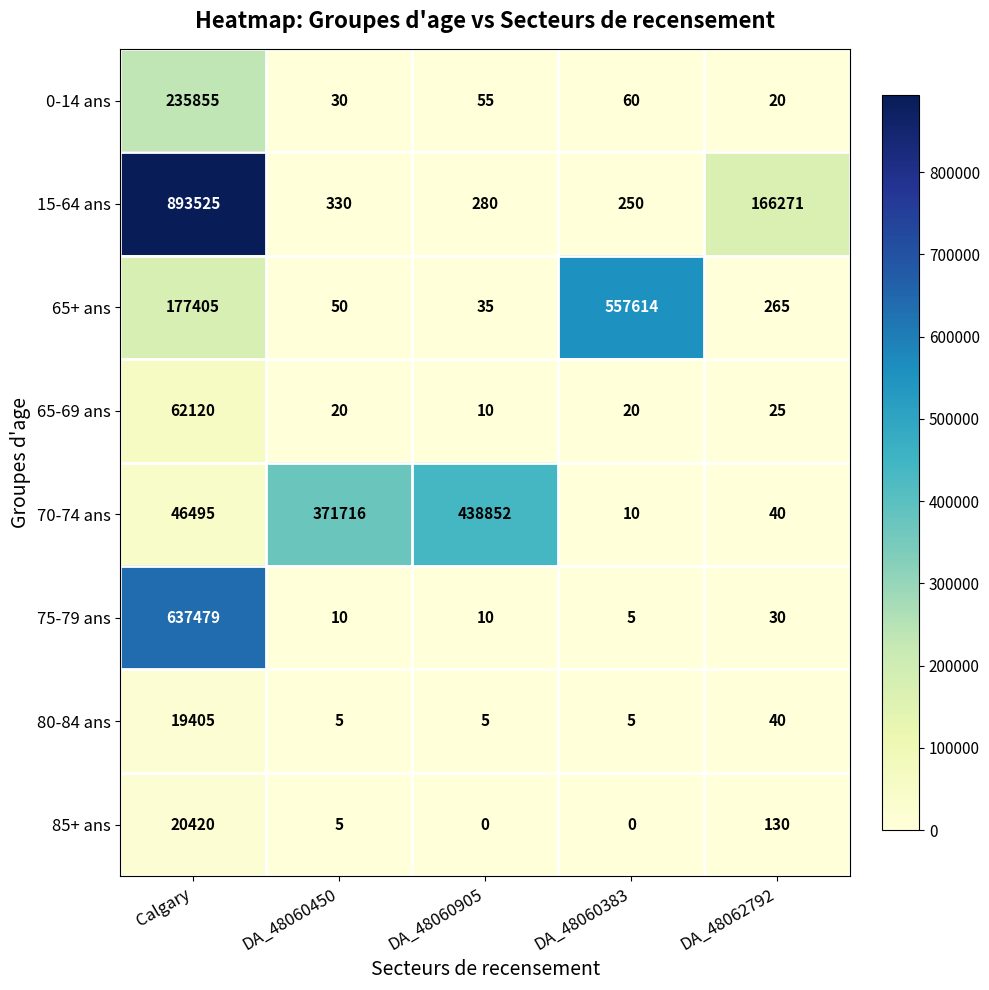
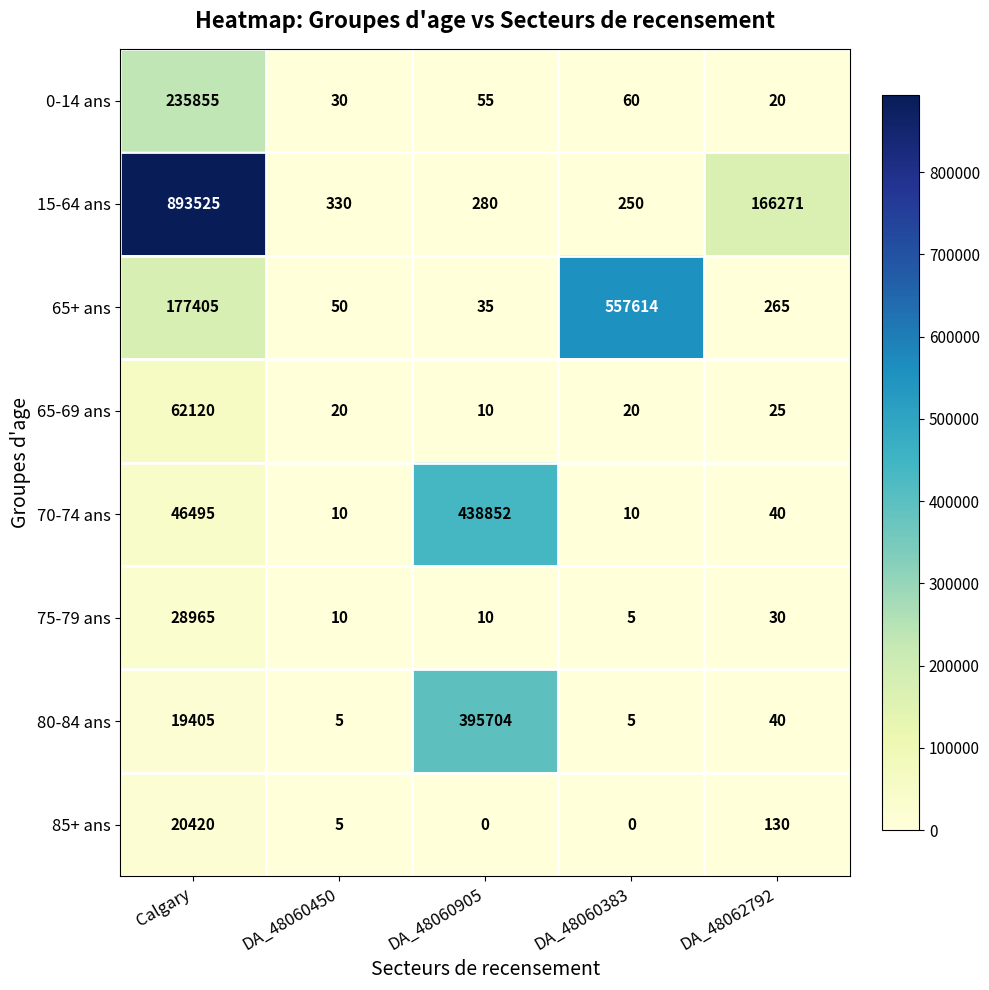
70-74 ans, DA_48060450: 371716 -> 10
75-79 ans, Calgary: 637479 -> 28965
80-84 ans, DA_48060905: 5 -> 395704
